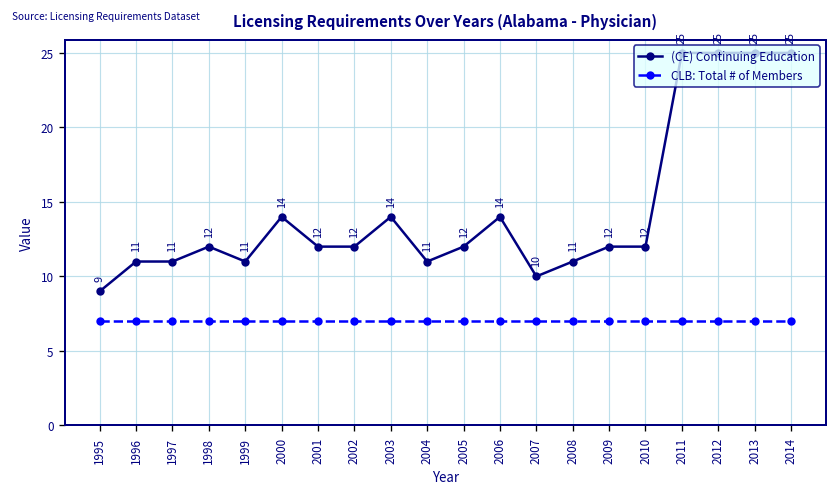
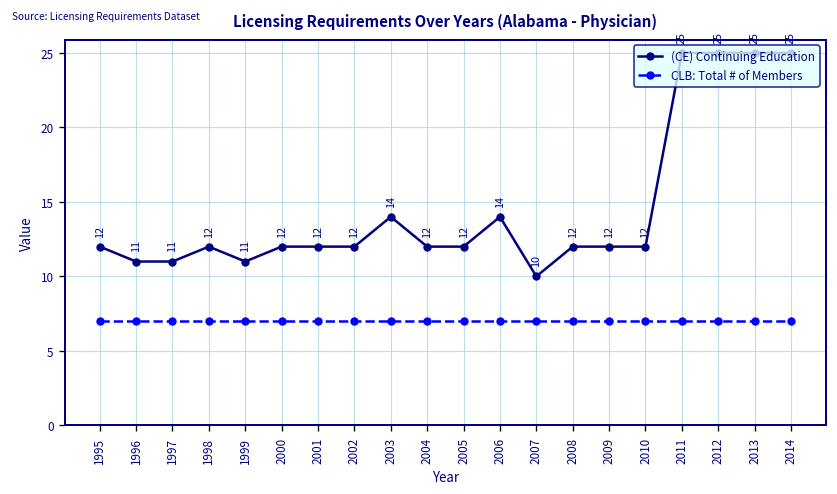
(CE) Continuing Education, 1995: 9 -> 12
(CE) Continuing Education, 2000: 14 -> 12
(CE) Continuing Education, 2004: 11 -> 12
(CE) Continuing Education, 2008: 11 -> 12
